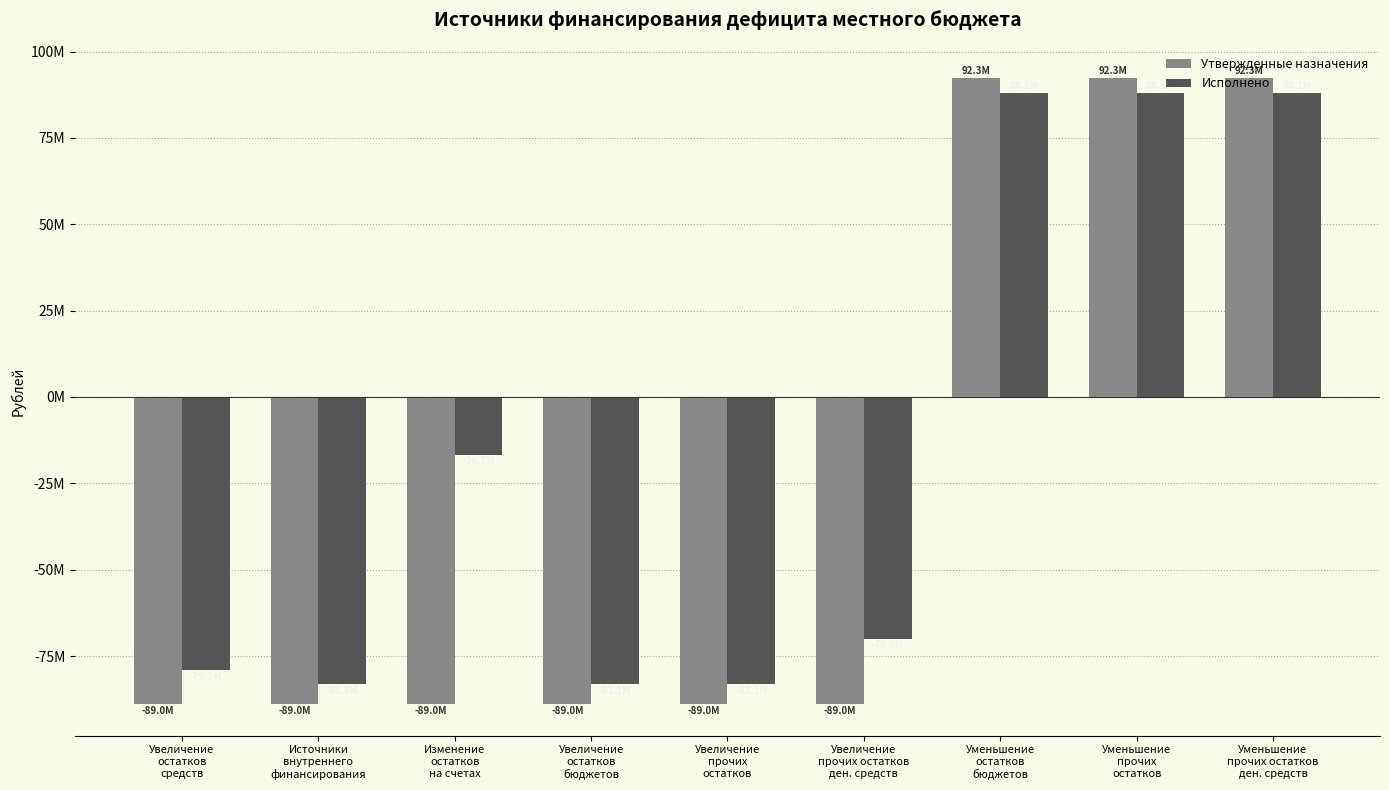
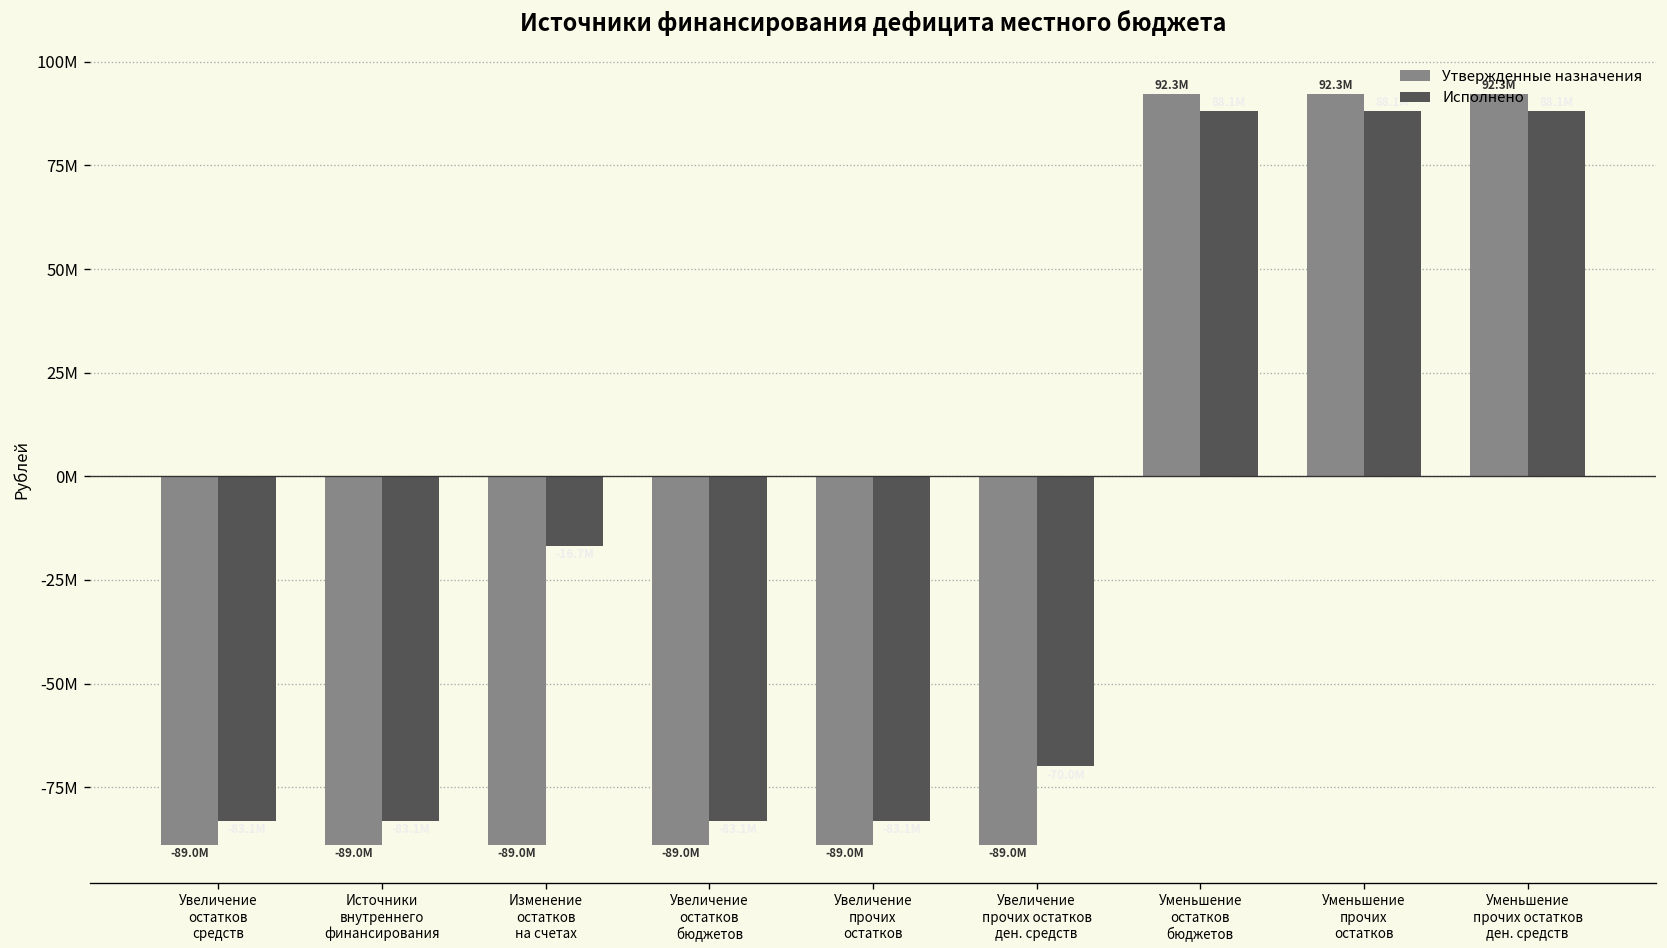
Исполнено, Увеличение остатков средств: -79000000 -> -83000000
